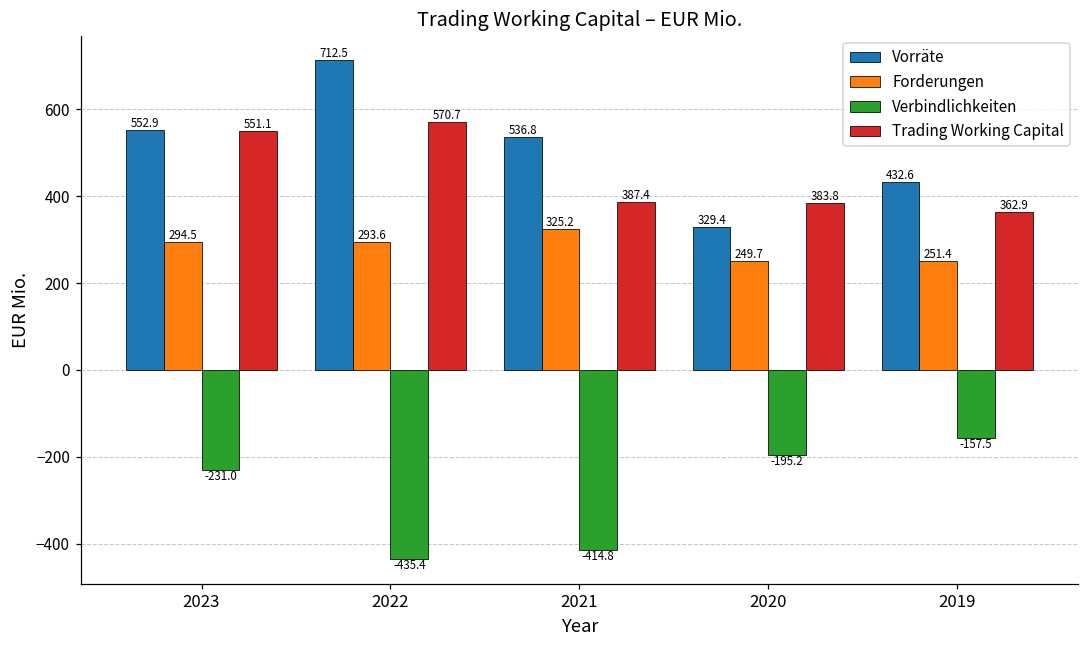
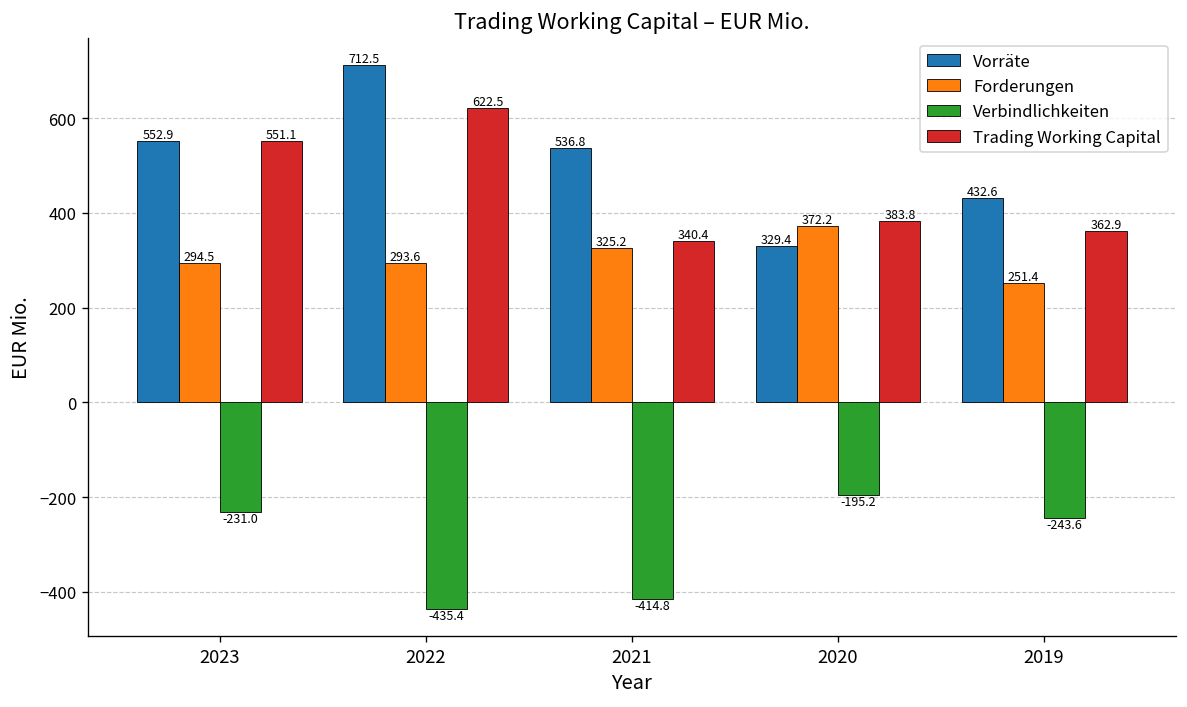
Trading Working Capital, 2022: 570.7 -> 622.5
Trading Working Capital, 2021: 387.4 -> 340.4
Forderungen, 2020: 249.7 -> 372.2
Verbindlichkeiten, 2019: -157.5 -> -243.6
